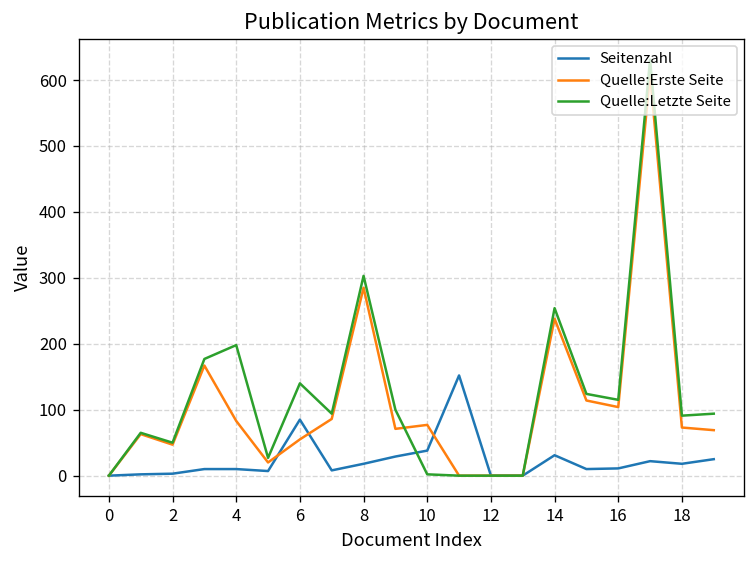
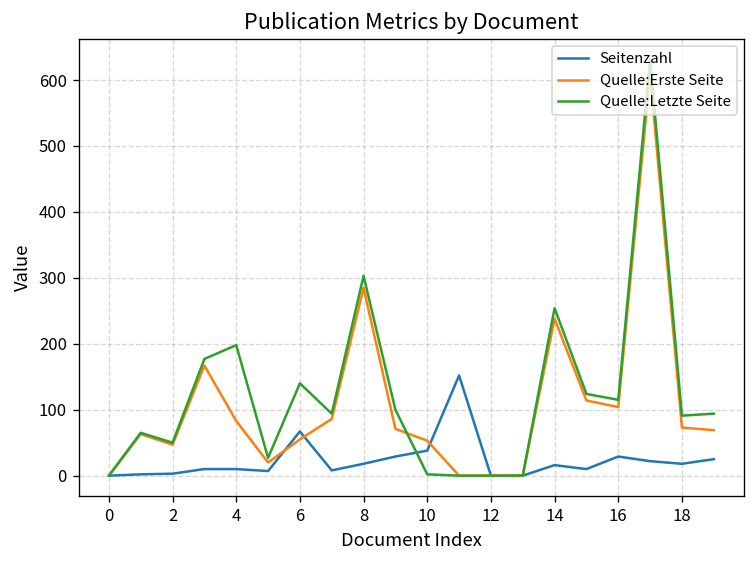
Seitenzahl, 6: 90 -> 70
Quelle:Erste Seite, 10: 80 -> 50
Seitenzahl, 14: 30 -> 20
Seitenzahl, 16: 10 -> 30
